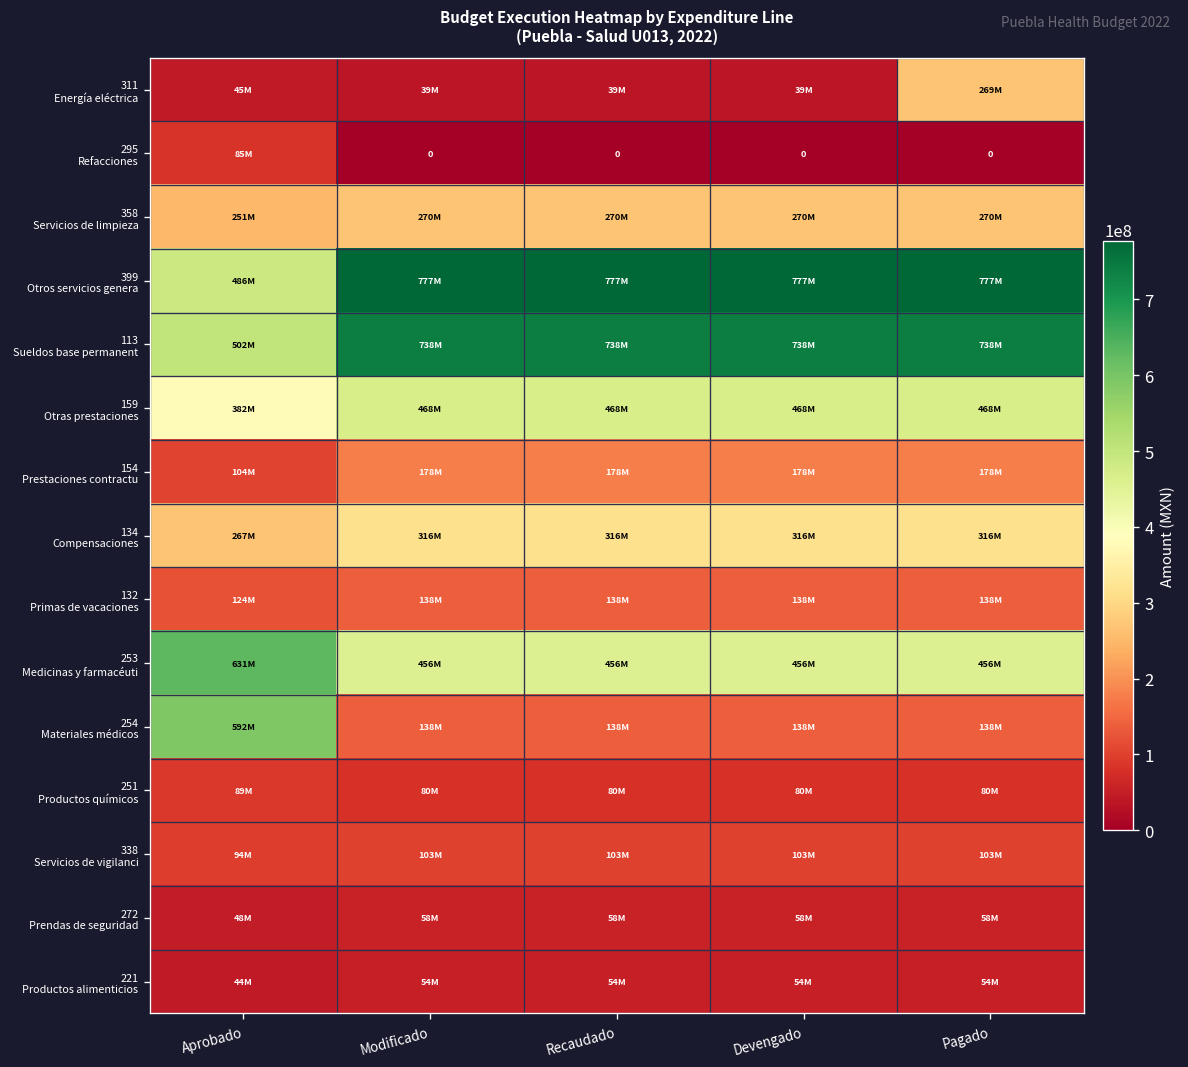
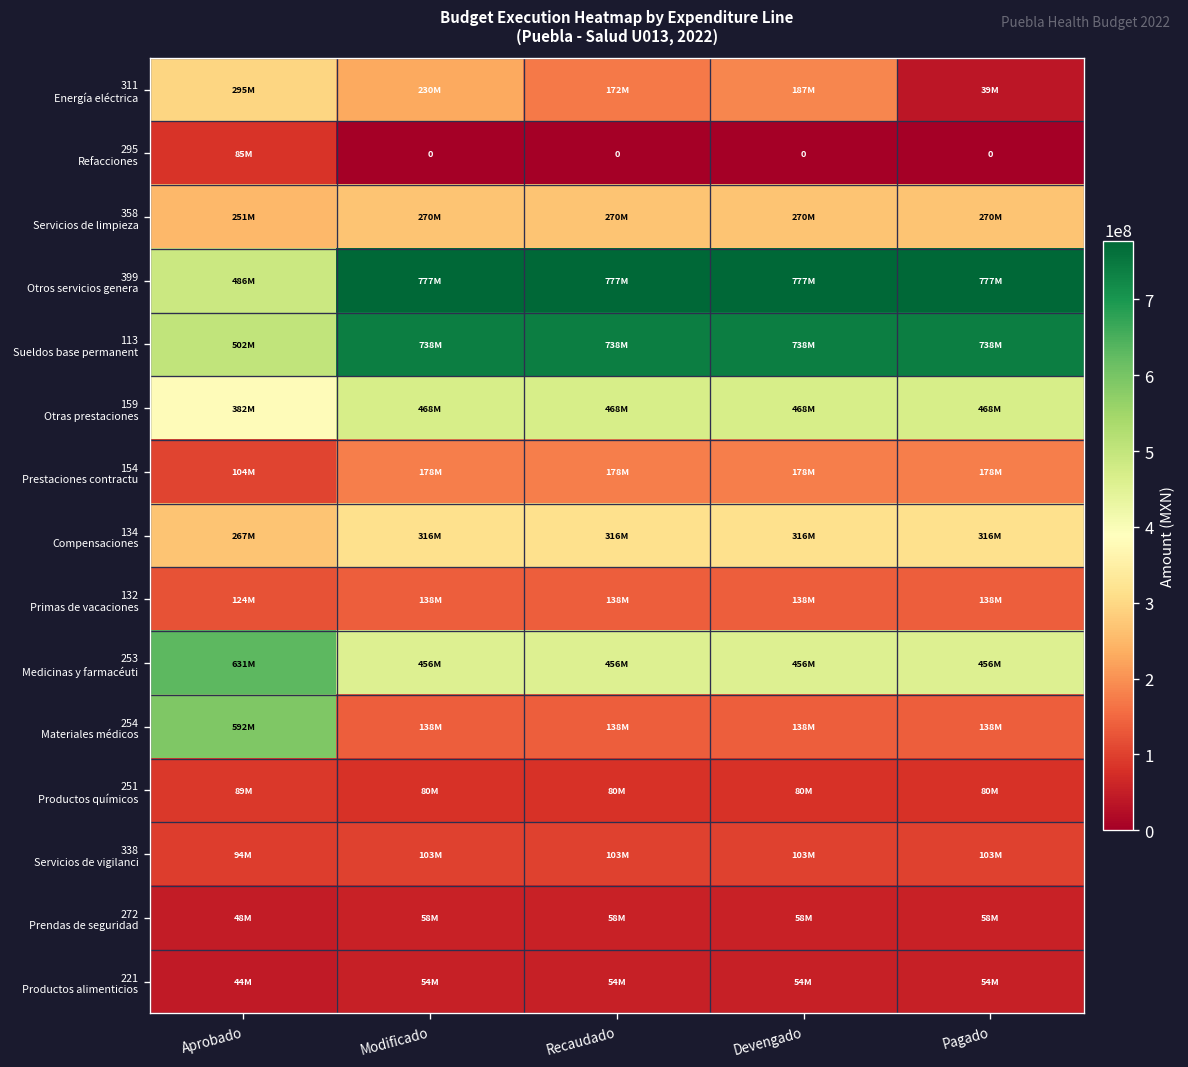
311 Energía eléctrica, Aprobado: 45M -> 295M
311 Energía eléctrica, Modificado: 39M -> 230M
311 Energía eléctrica, Recaudado: 39M -> 172M
311 Energía eléctrica, Devengado: 39M -> 187M
311 Energía eléctrica, Pagado: 269M -> 39M
